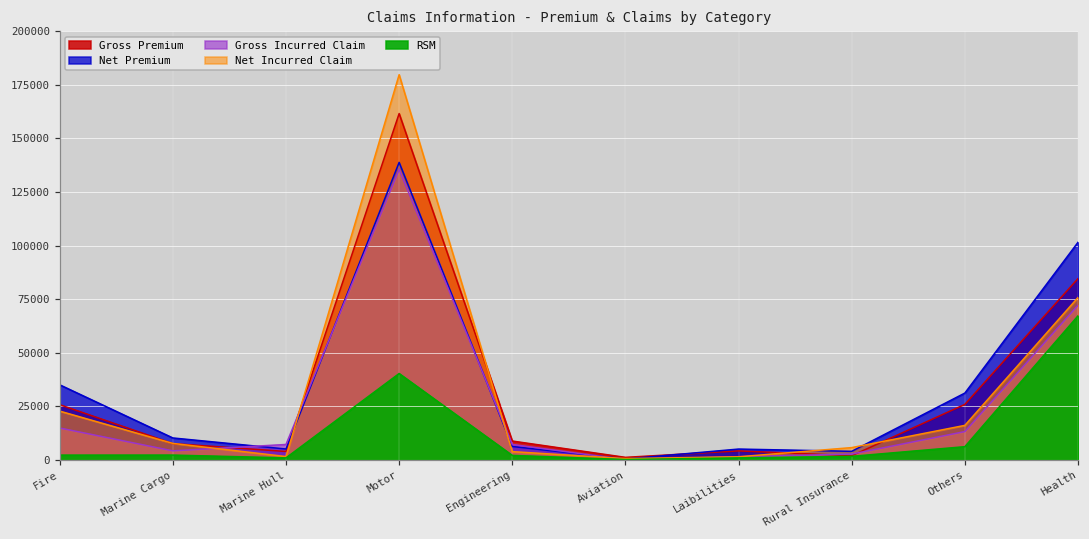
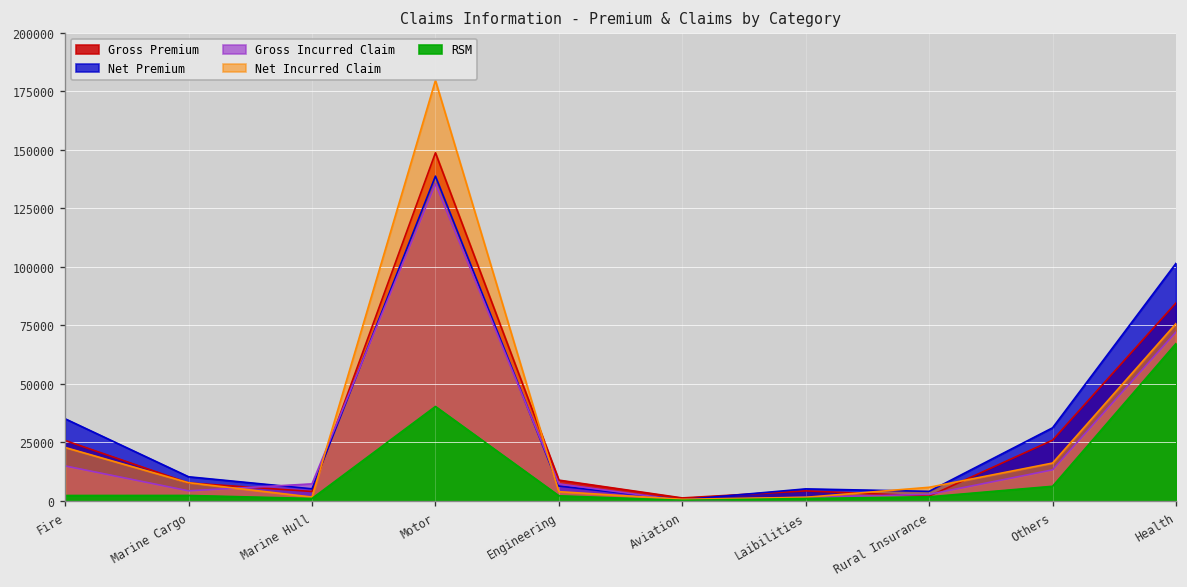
Gross Premium, Motor: 162000 -> 149000
